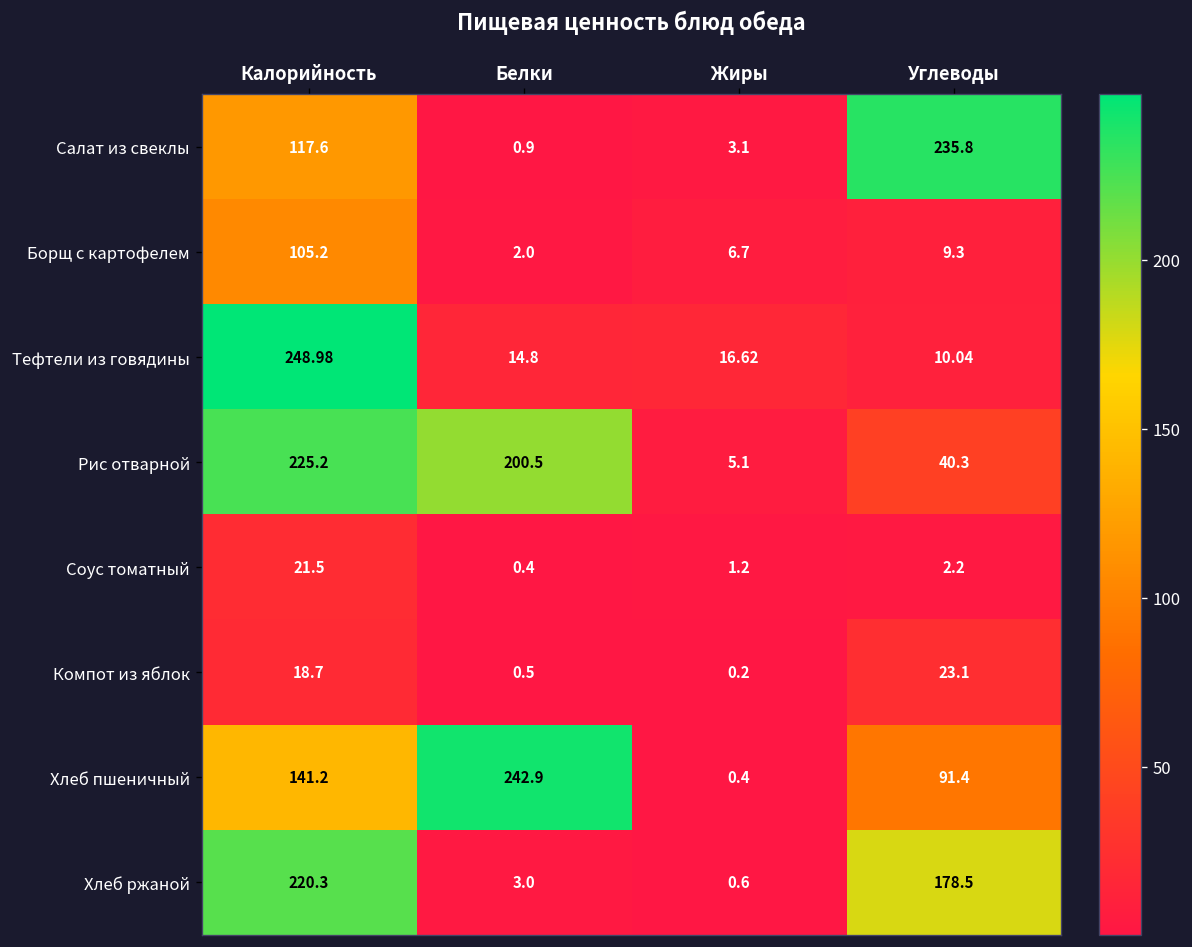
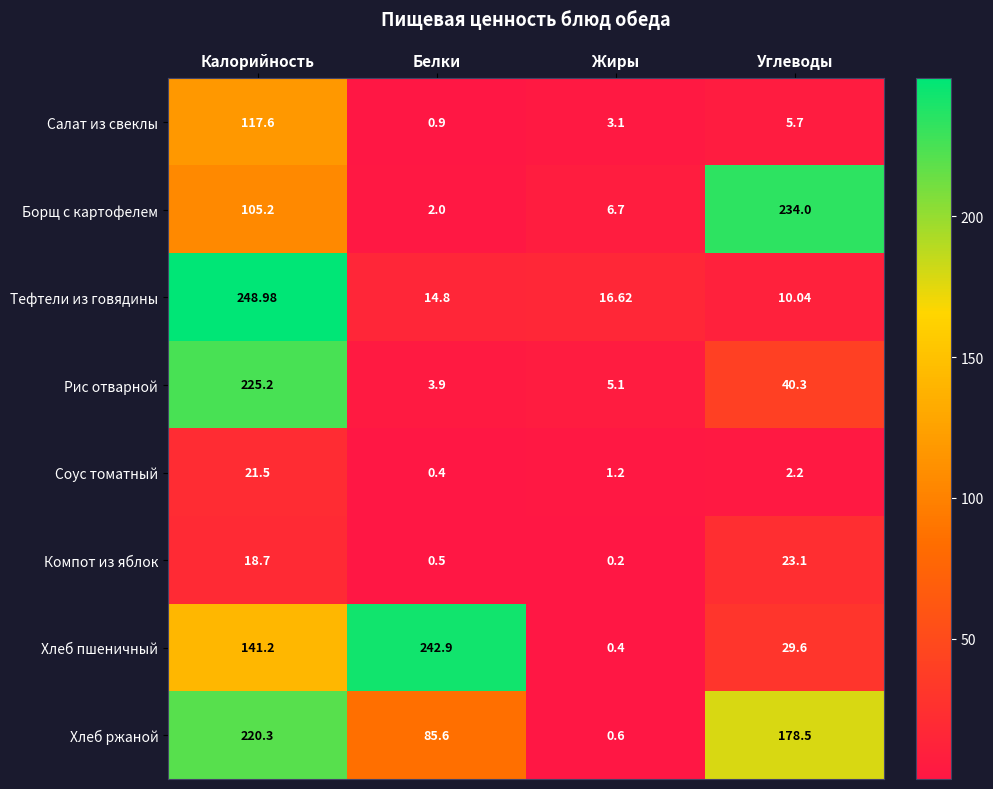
Салат из свеклы, Углеводы: 235.8 -> 5.7
Борщ с картофелем, Углеводы: 9.3 -> 234.0
Рис отварной, Белки: 200.5 -> 3.9
Хлеб пшеничный, Углеводы: 91.4 -> 29.6
Хлеб ржаной, Белки: 3.0 -> 85.6
